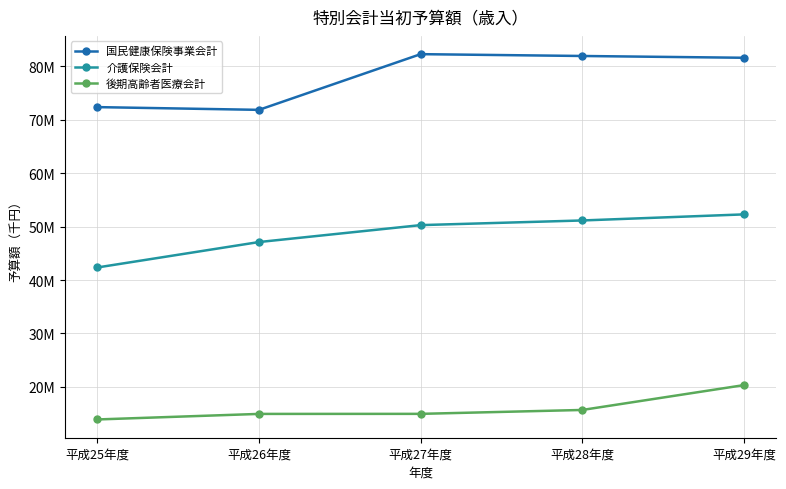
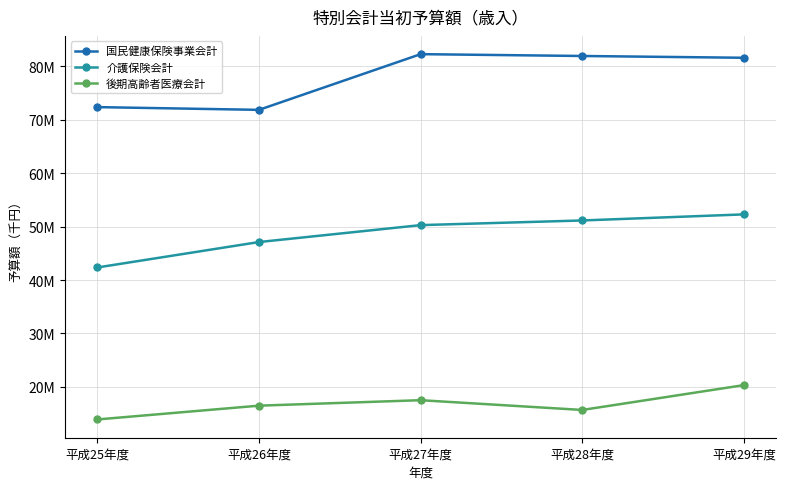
後期高齢者医療会計, 平成26年度: 15000000 -> 16000000
後期高齢者医療会計, 平成27年度: 15000000 -> 18000000
